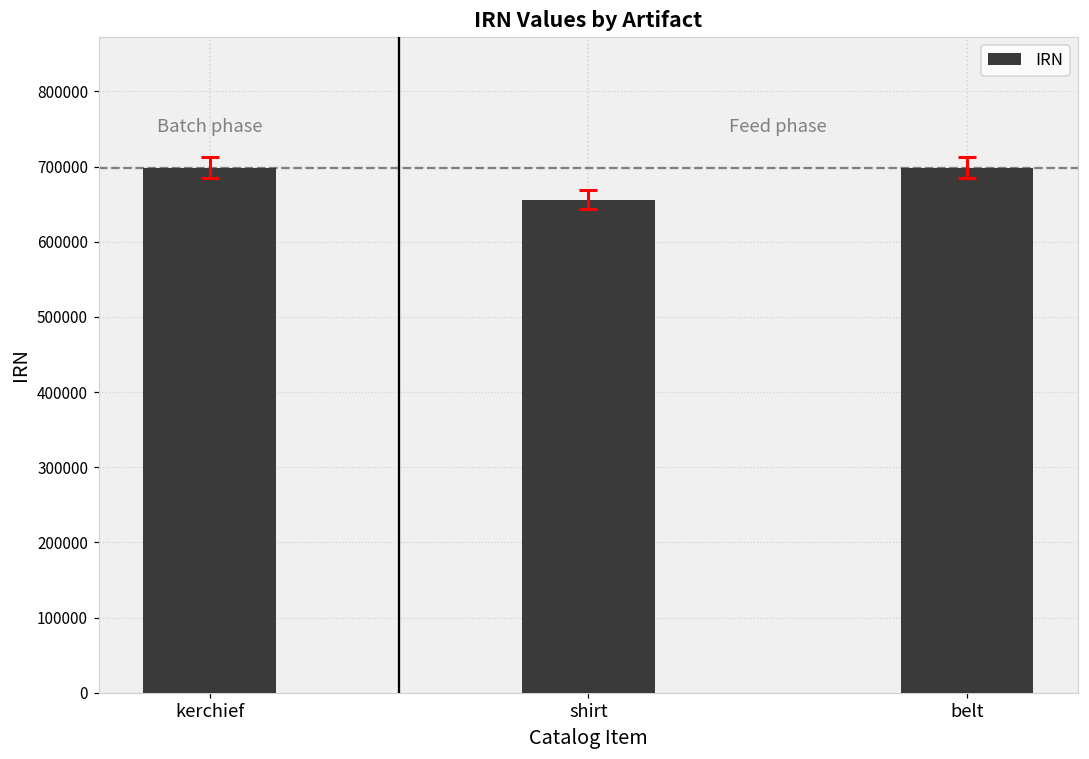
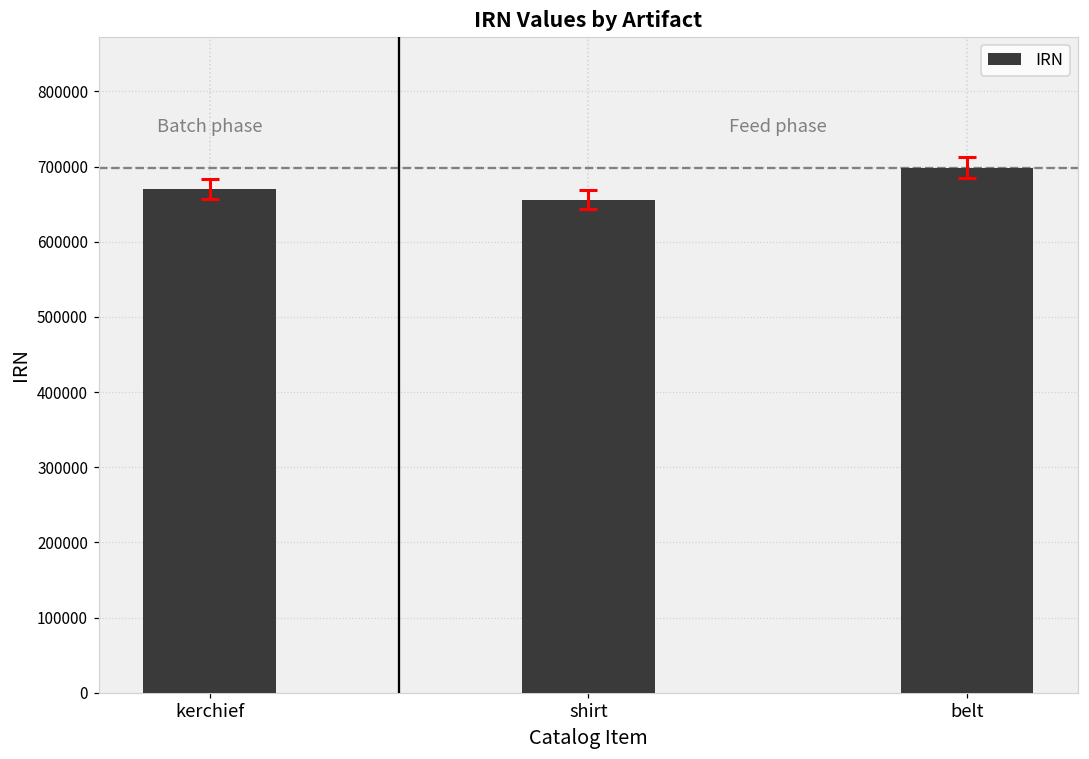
IRN, kerchief: 700000 -> 670000
